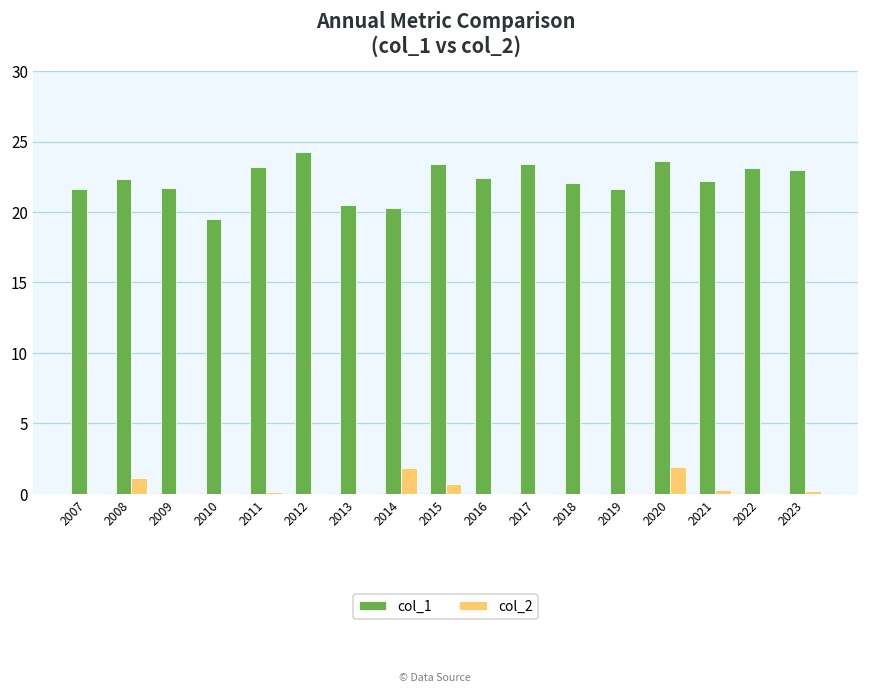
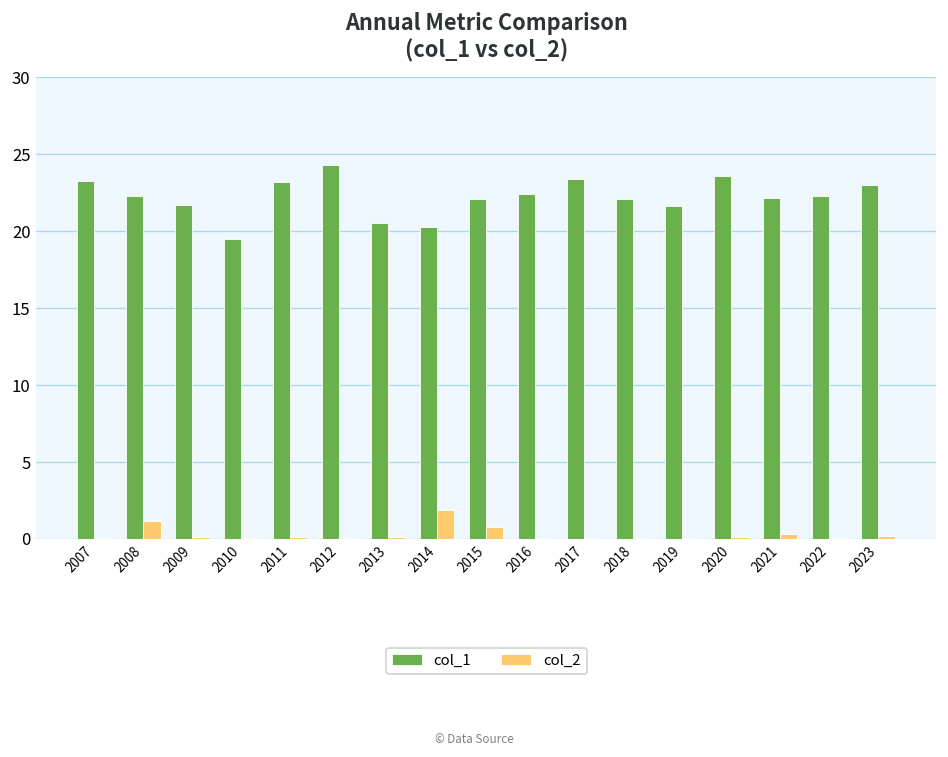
col_1, 2007: 21.7 -> 23.3
col_1, 2015: 23.4 -> 22.1
col_2, 2020: 1.9 -> 0.1
col_1, 2022: 23.1 -> 22.3
